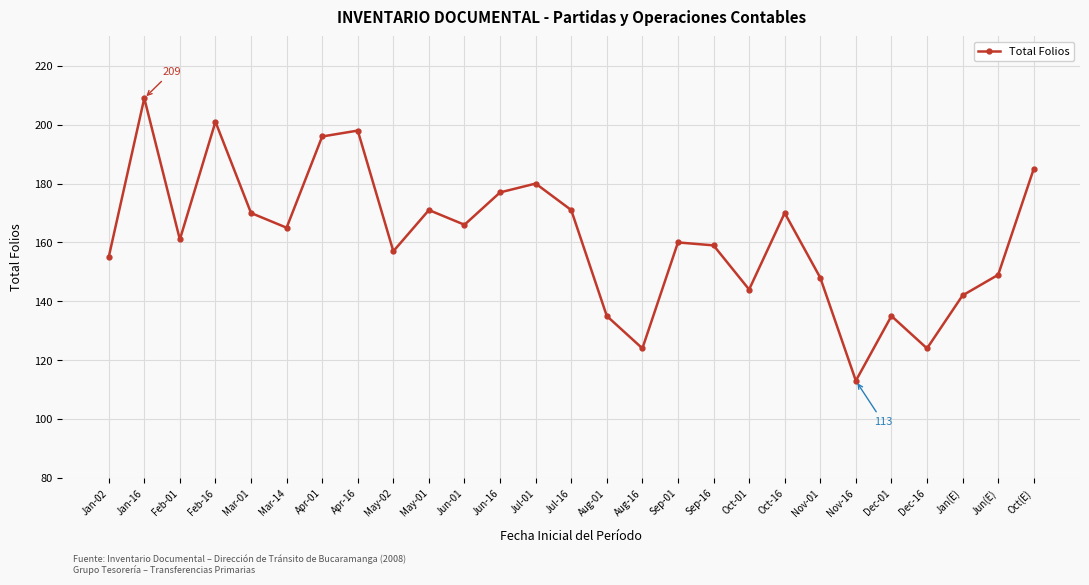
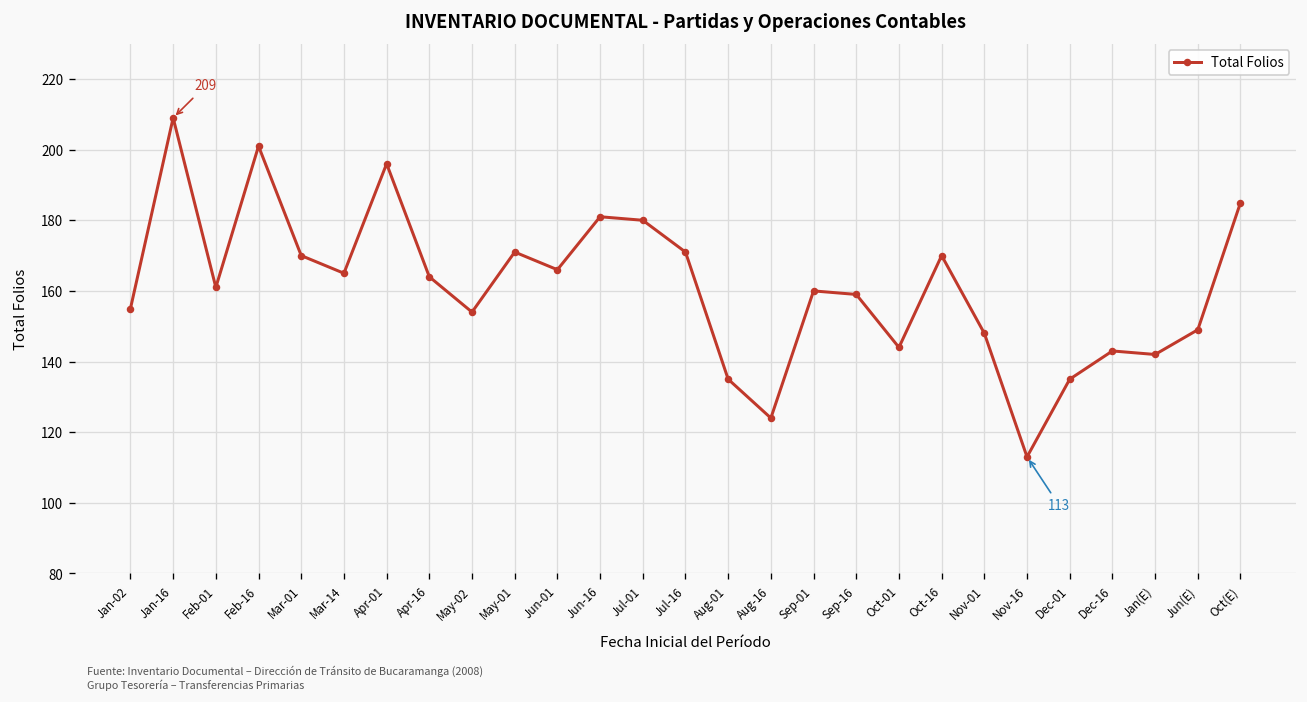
Apr-16: 198 -> 164
May-02: 157 -> 154
Jun-16: 177 -> 181
Dec-16: 124 -> 143
